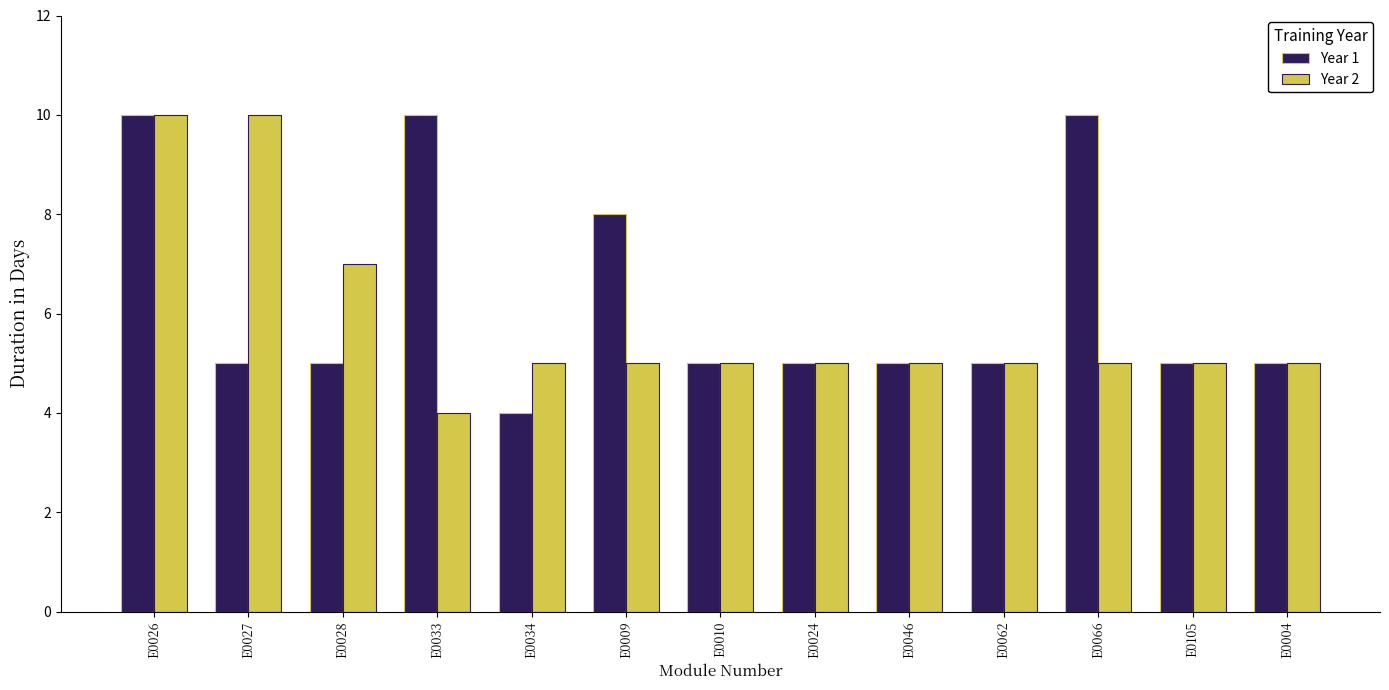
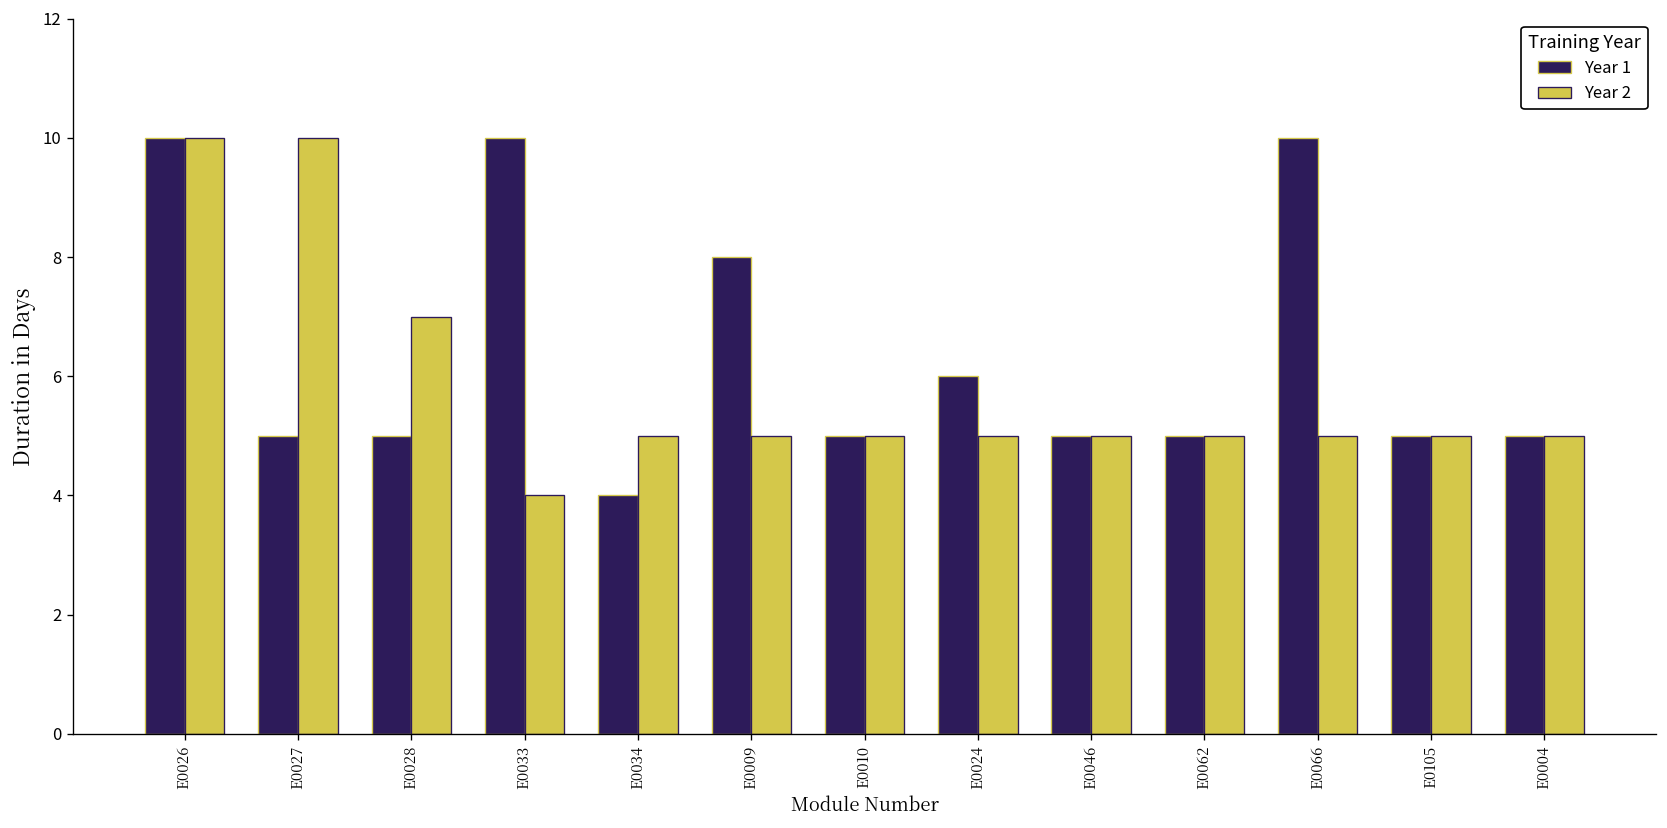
Year 1, E0024: 5 -> 6
